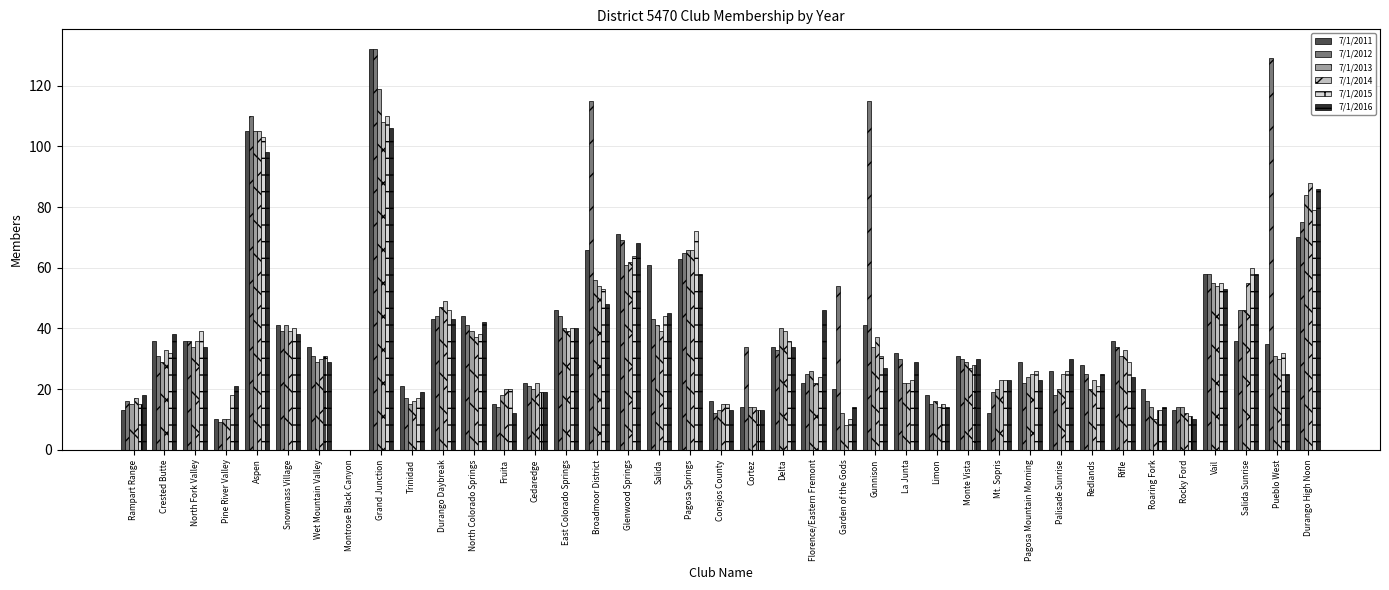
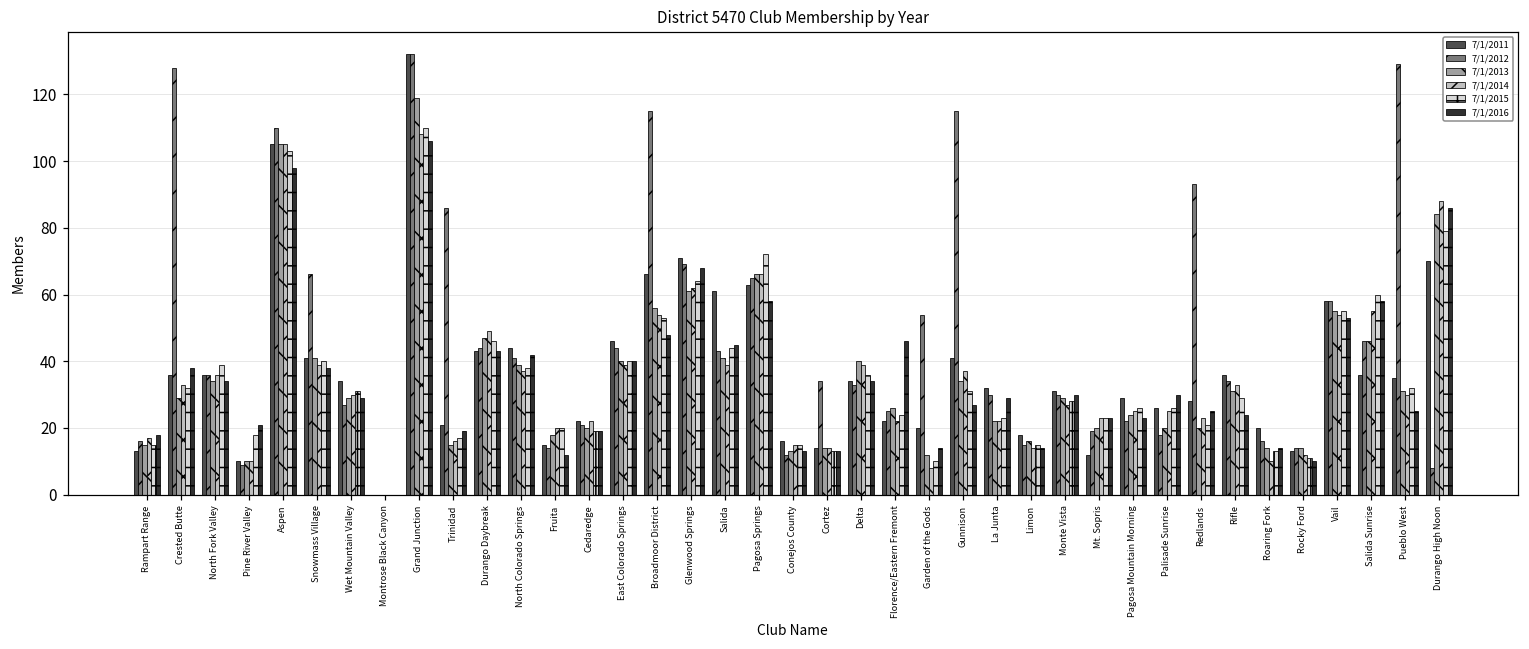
7/1/2012, Crested Butte: 31 -> 128
7/1/2012, Snowmass Village: 39 -> 66
7/1/2012, Wet Mountain Valley: 31 -> 27
7/1/2012, Trinidad: 17 -> 86
7/1/2012, Redlands: 25 -> 93
7/1/2012, Durango High Noon: 75 -> 8
